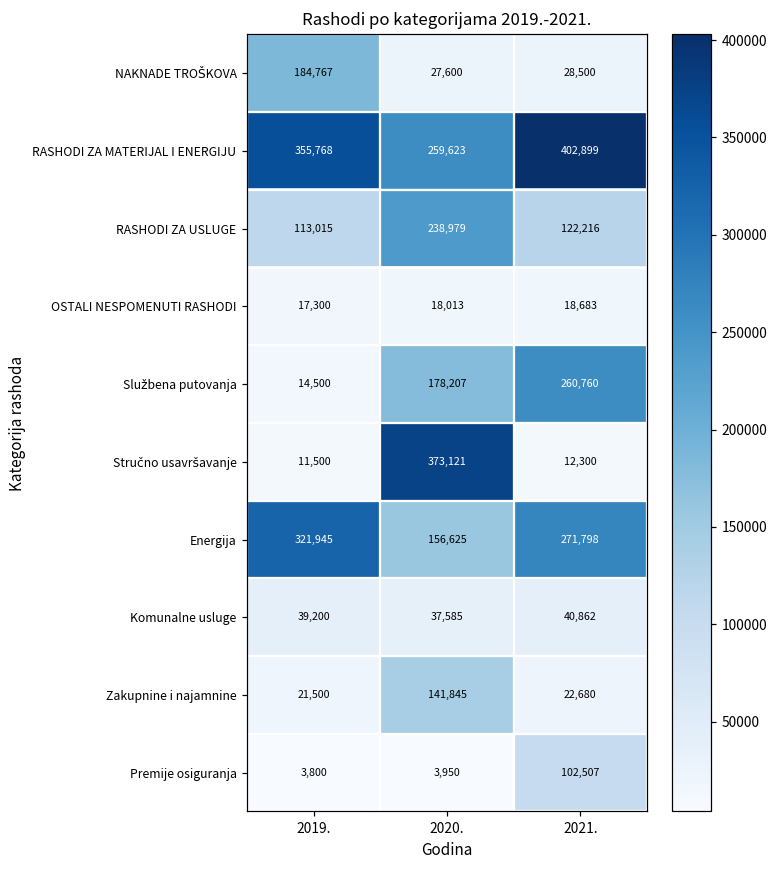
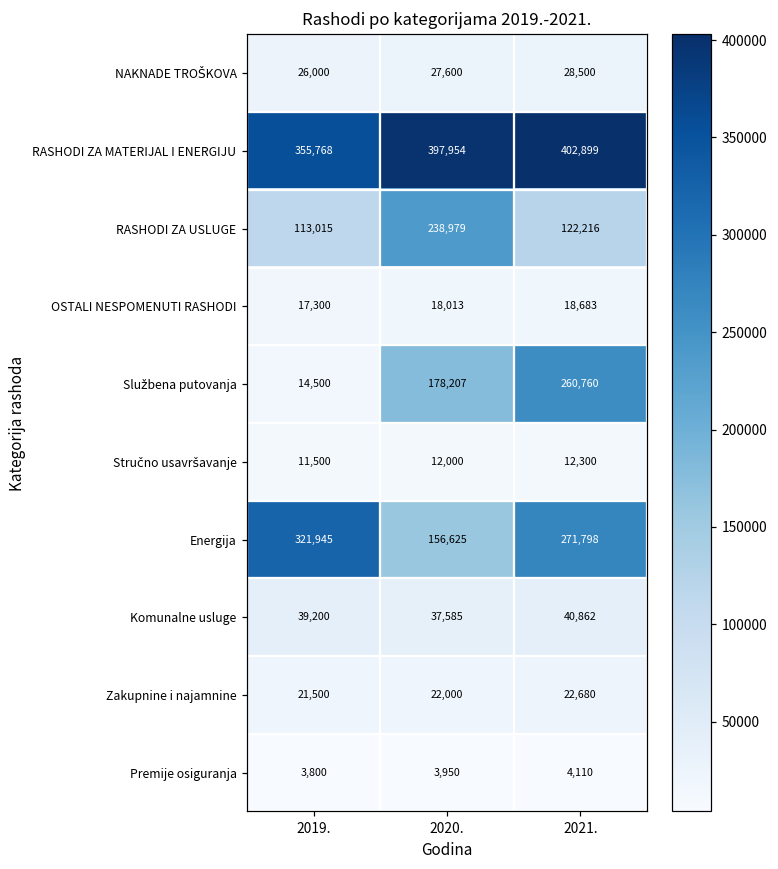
NAKNADE TROŠKOVA, 2019.: 184,767 -> 26,000
RASHODI ZA MATERIJAL I ENERGIJU, 2020.: 259,623 -> 397,954
Stručno usavršavanje, 2020.: 373,121 -> 12,000
Zakupnine i najamnine, 2020.: 141,845 -> 22,000
Premije osiguranja, 2021.: 102,507 -> 4,110
